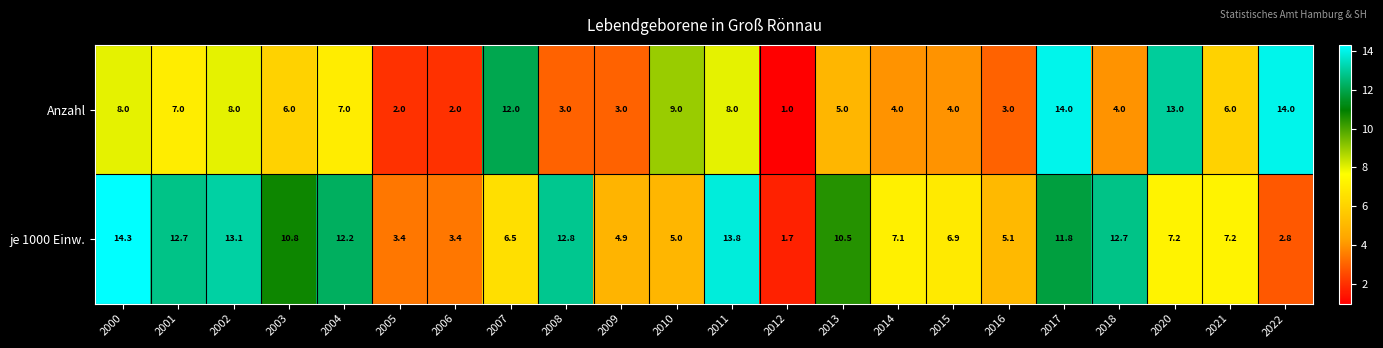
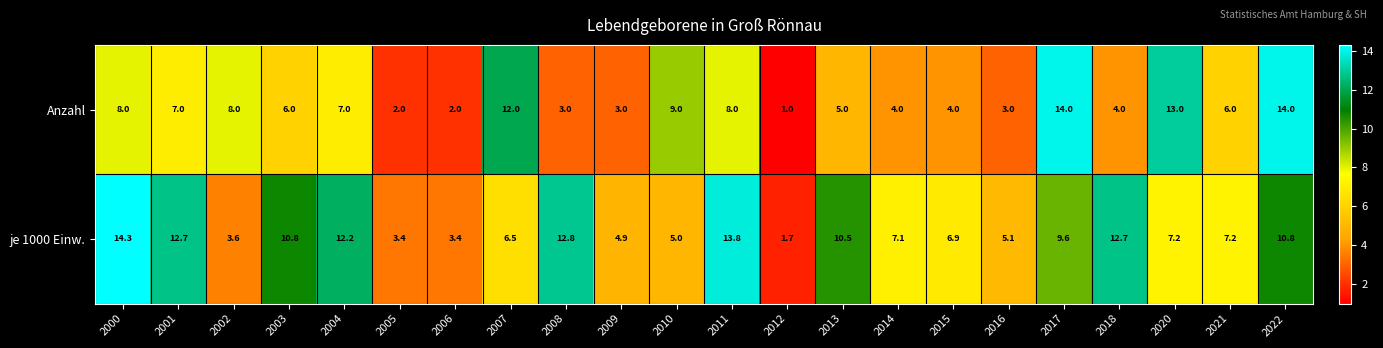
je 1000 Einw., 2002: 13.1 -> 3.6
je 1000 Einw., 2017: 11.8 -> 9.6
je 1000 Einw., 2022: 2.8 -> 10.8
